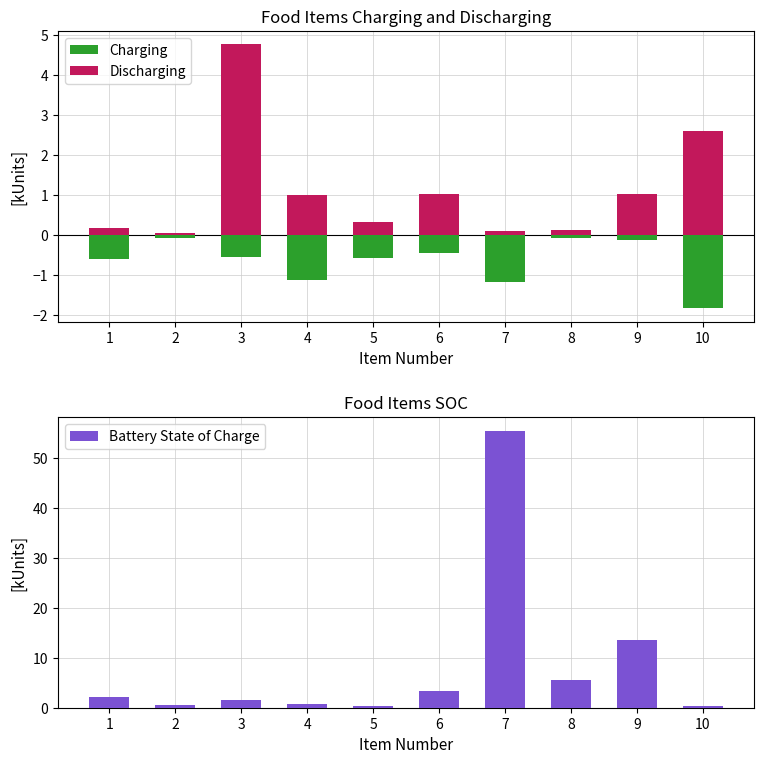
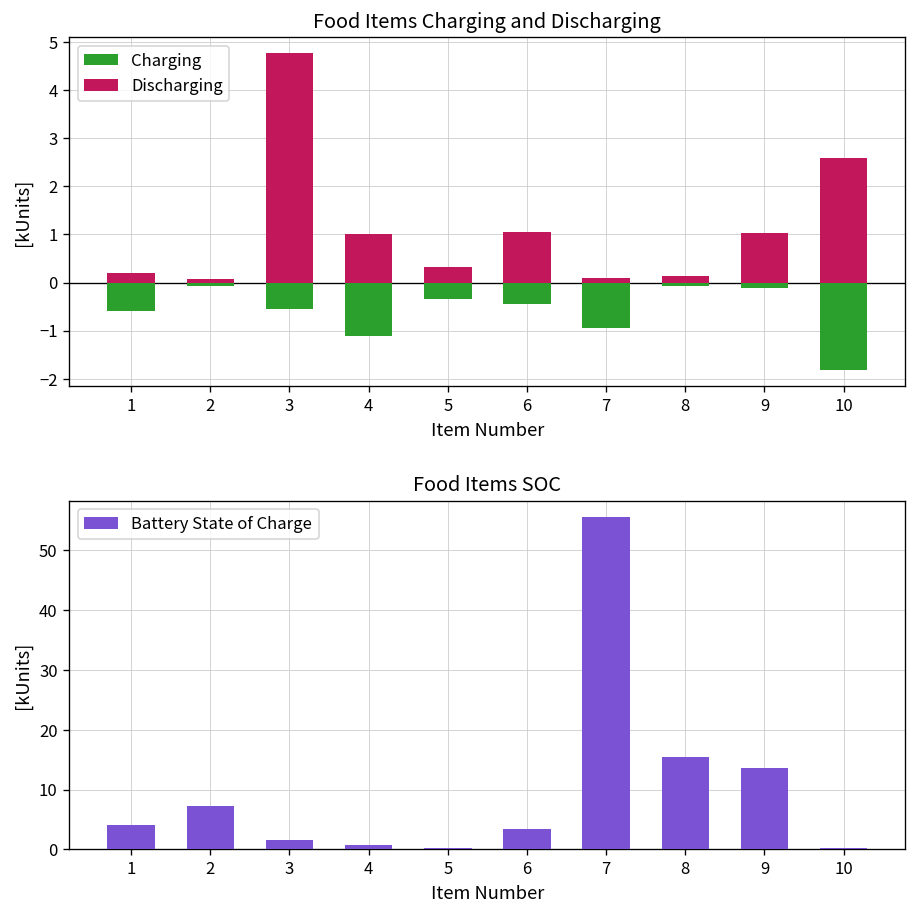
Food Items Charging and Discharging, Charging, 5: -0.6 -> -0.4
Food Items Charging and Discharging, Charging, 7: -1.2 -> -1.0
Food Items SOC, 1: 2 -> 4
Food Items SOC, 2: 1 -> 7
Food Items SOC, 8: 6 -> 15
